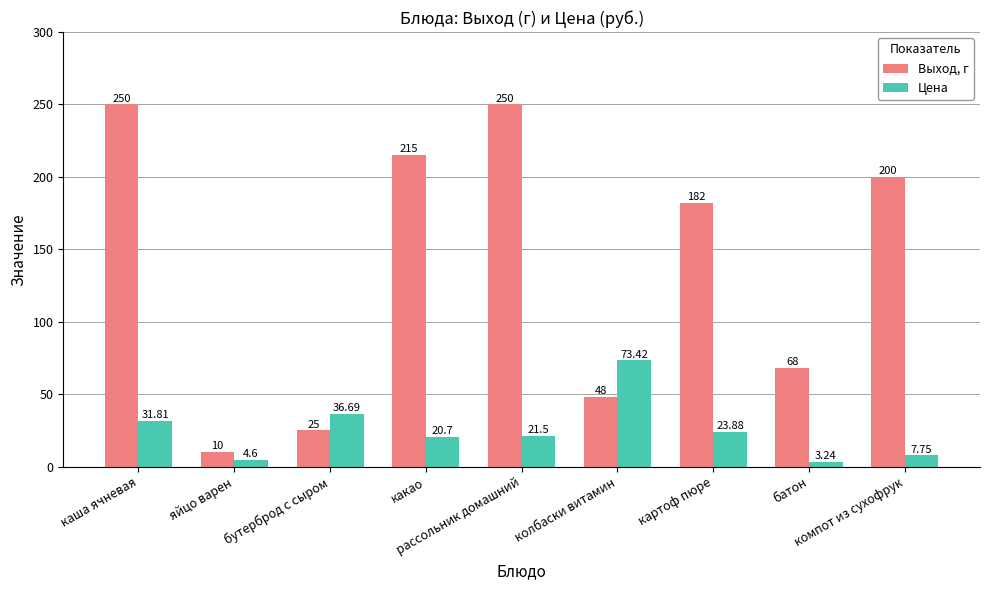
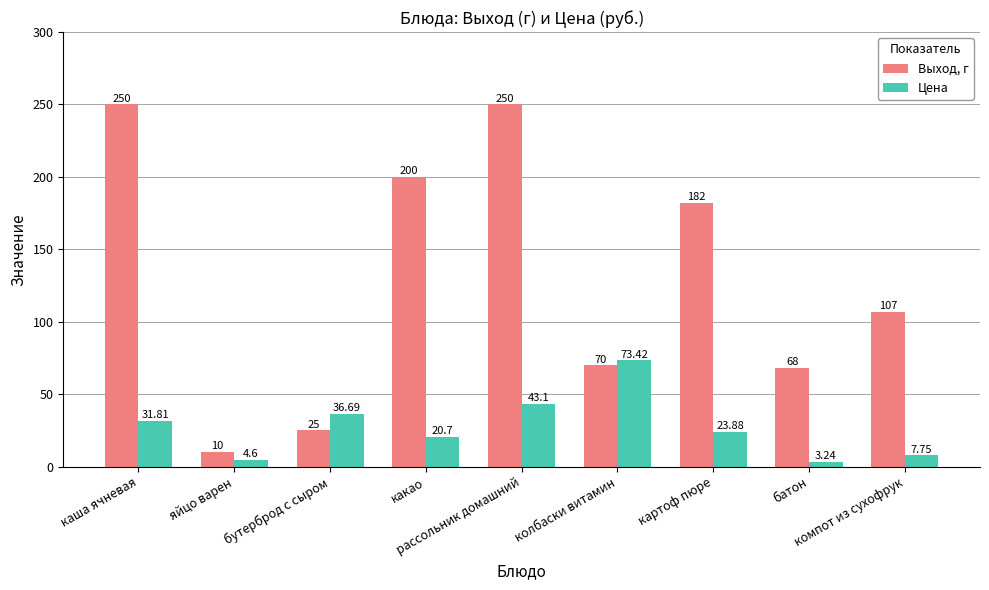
Выход, г, какао: 215 -> 200
Цена, рассольник домашний: 21.5 -> 43.1
Выход, г, колбаски витамин: 48 -> 70
Выход, г, компот из сухофрук: 200 -> 107
